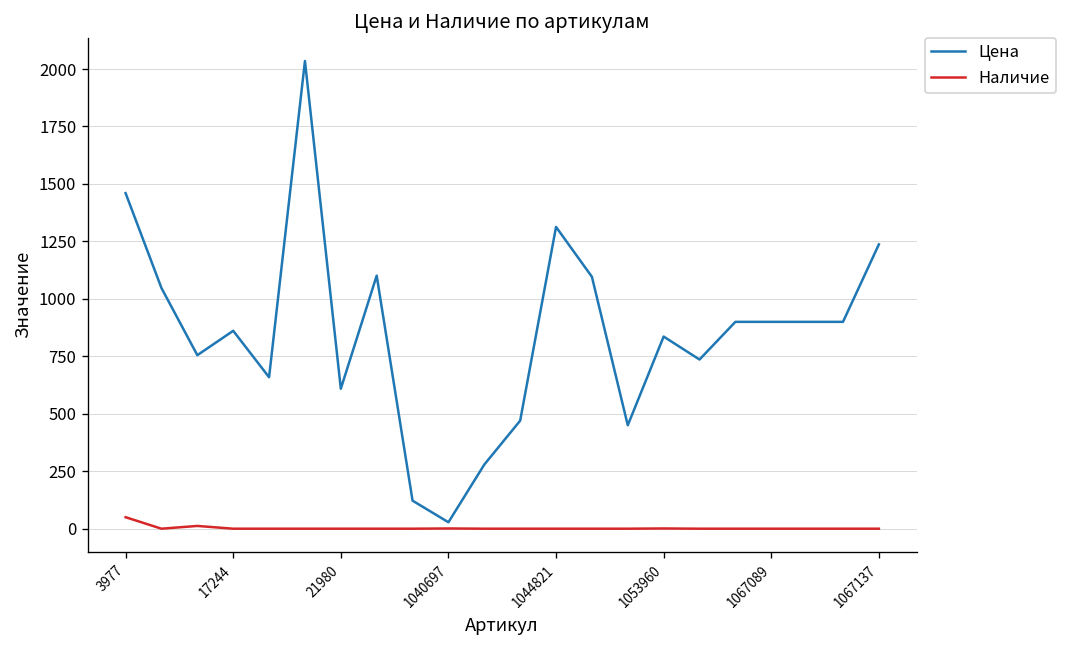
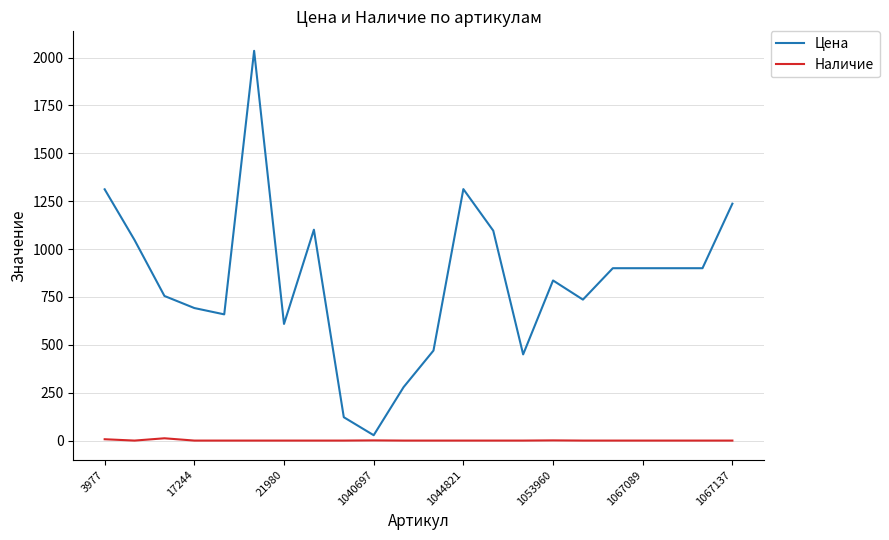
Цена, 3977: 1460 -> 1310
Наличие, 3977: 50 -> 10
Цена, 17244: 860 -> 690
